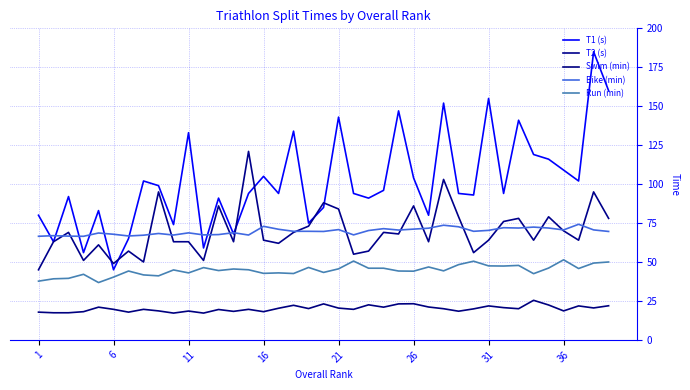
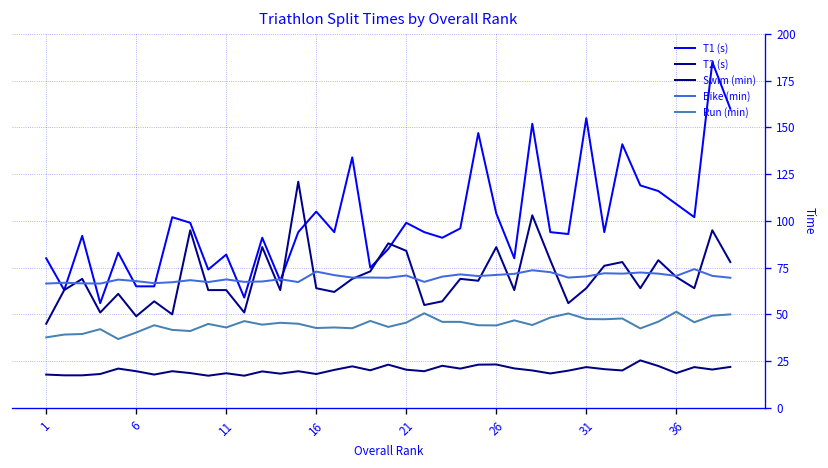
T1 (s), 6: 45 -> 65
T1 (s), 11: 133 -> 82
T1 (s), 21: 143 -> 99
